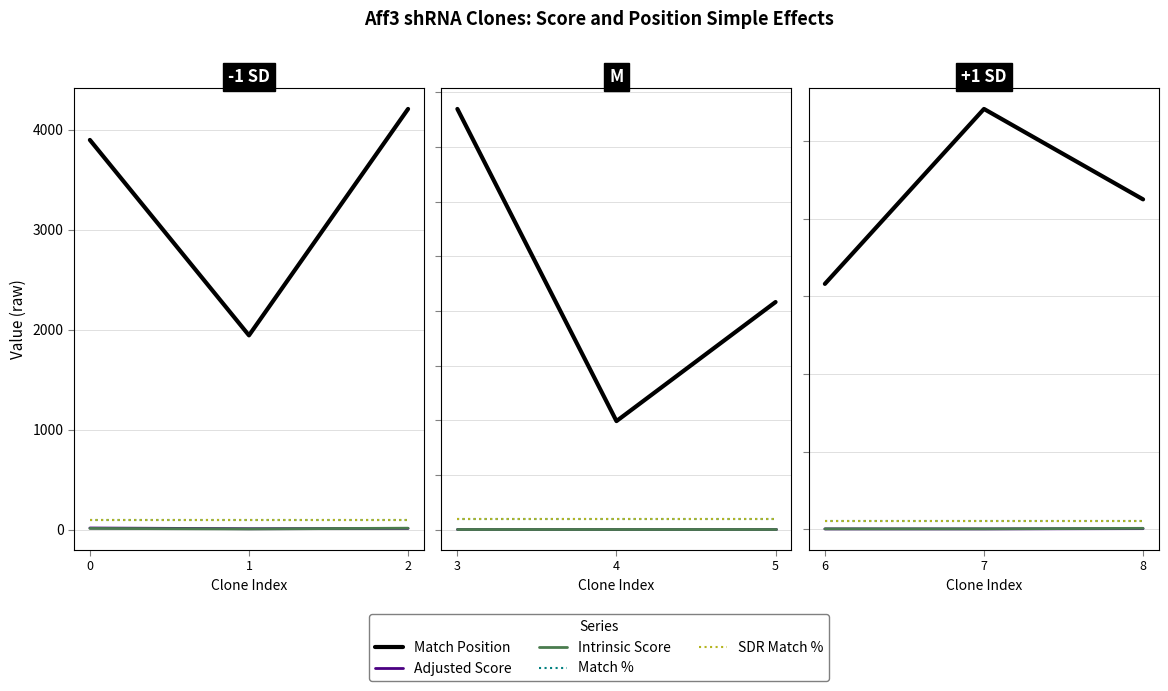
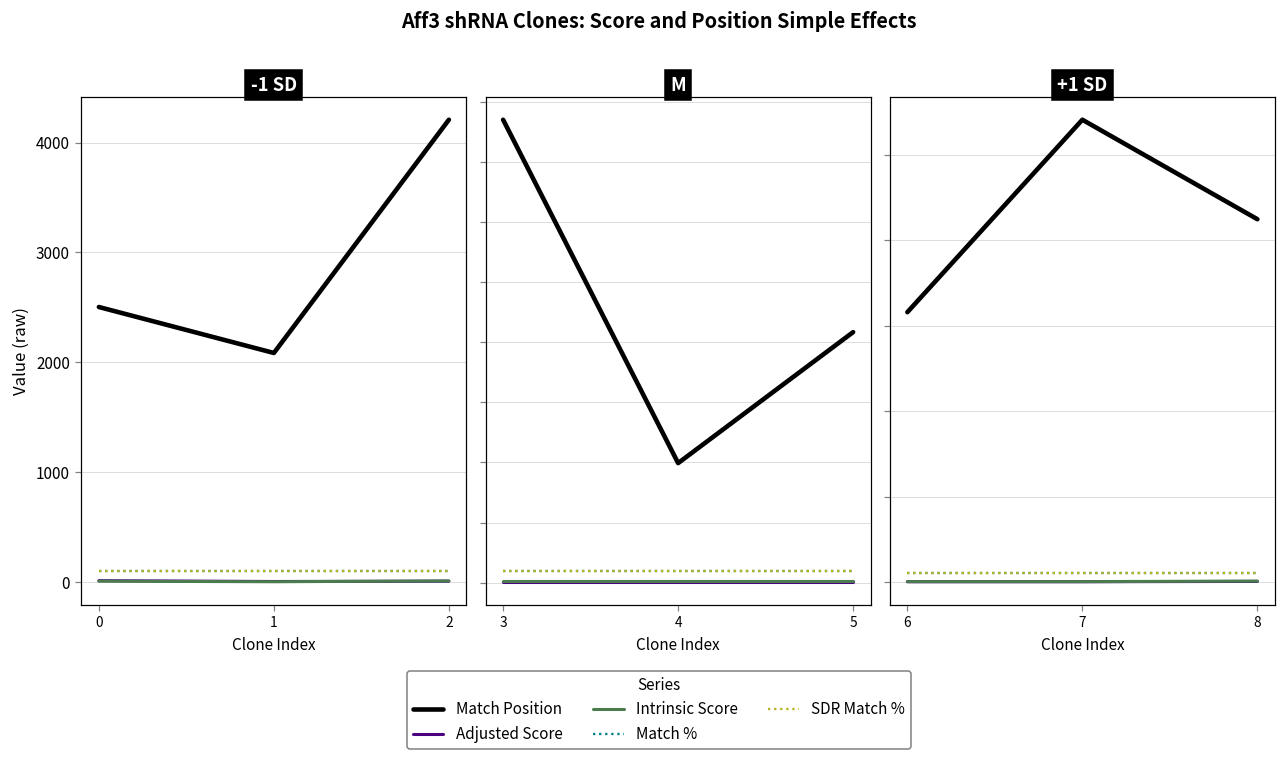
-1 SD, Match Position, 0: 3900 -> 2500
-1 SD, Match Position, 1: 1900 -> 2100
